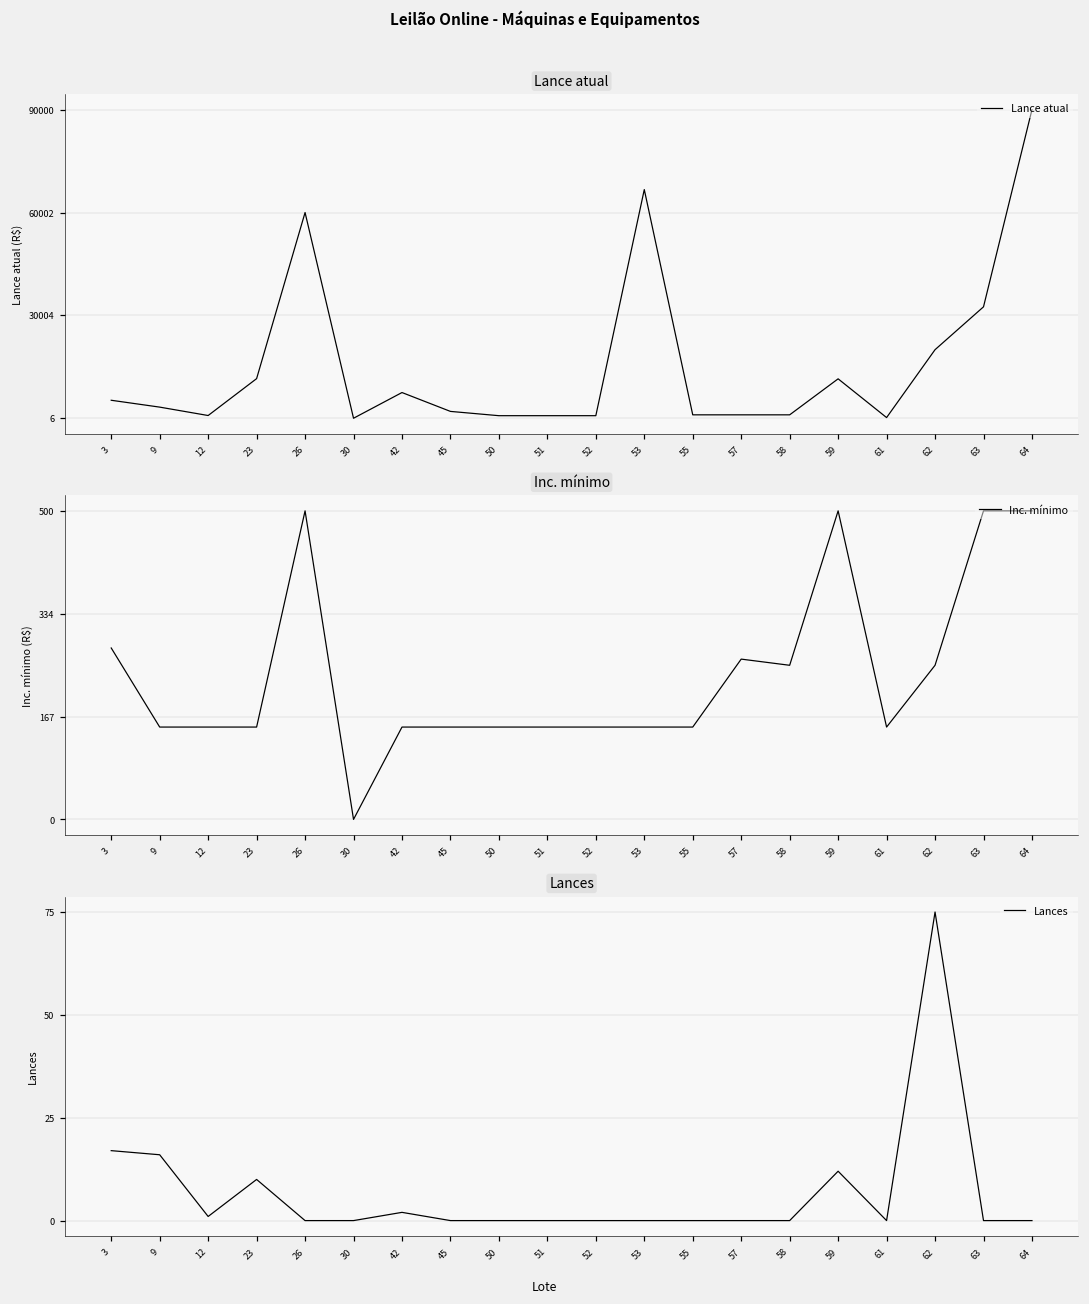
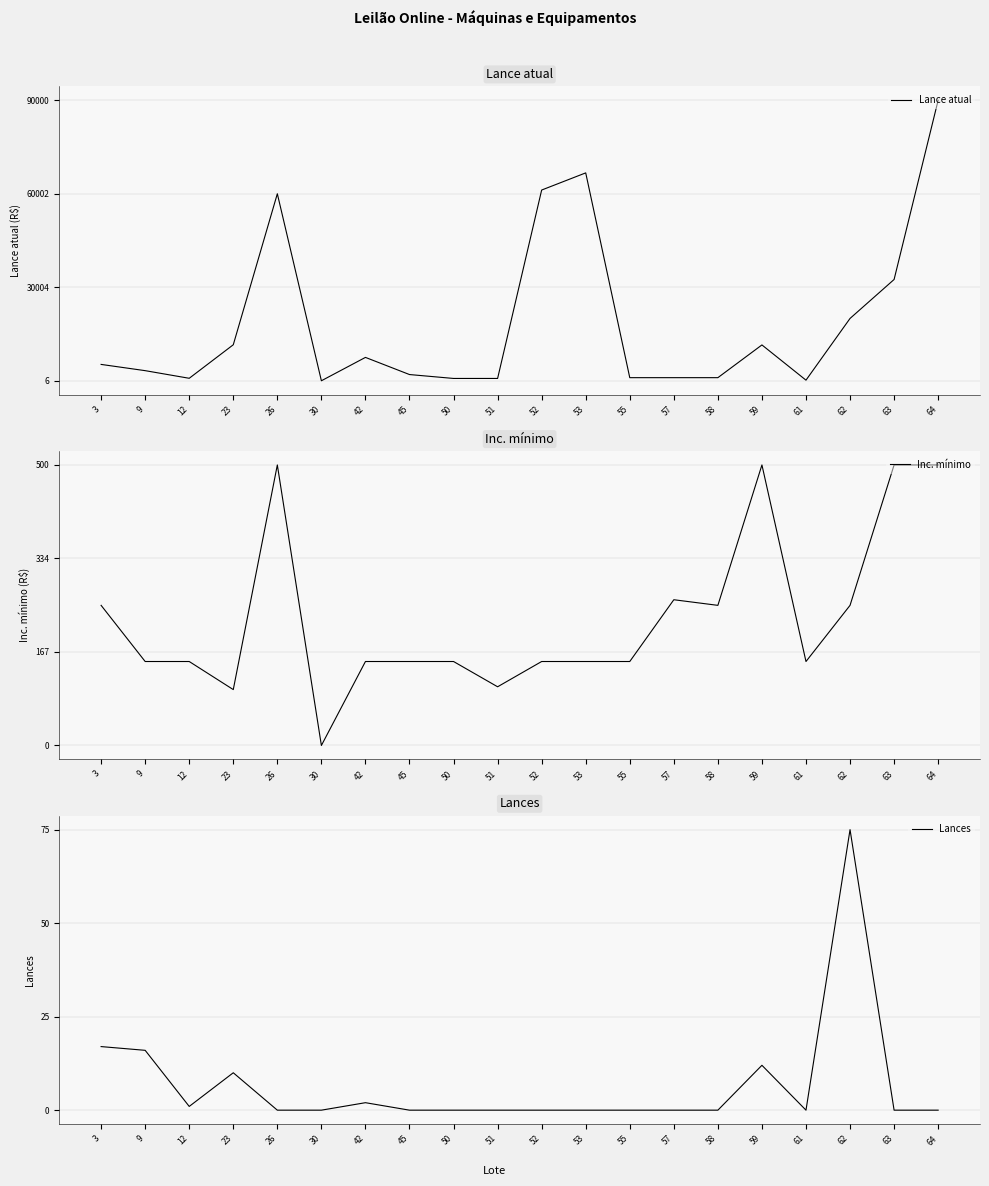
Lance atual, 52: 1000 -> 61000
Inc. mínimo, 3: 280 -> 250
Inc. mínimo, 23: 150 -> 100
Inc. mínimo, 51: 150 -> 110
